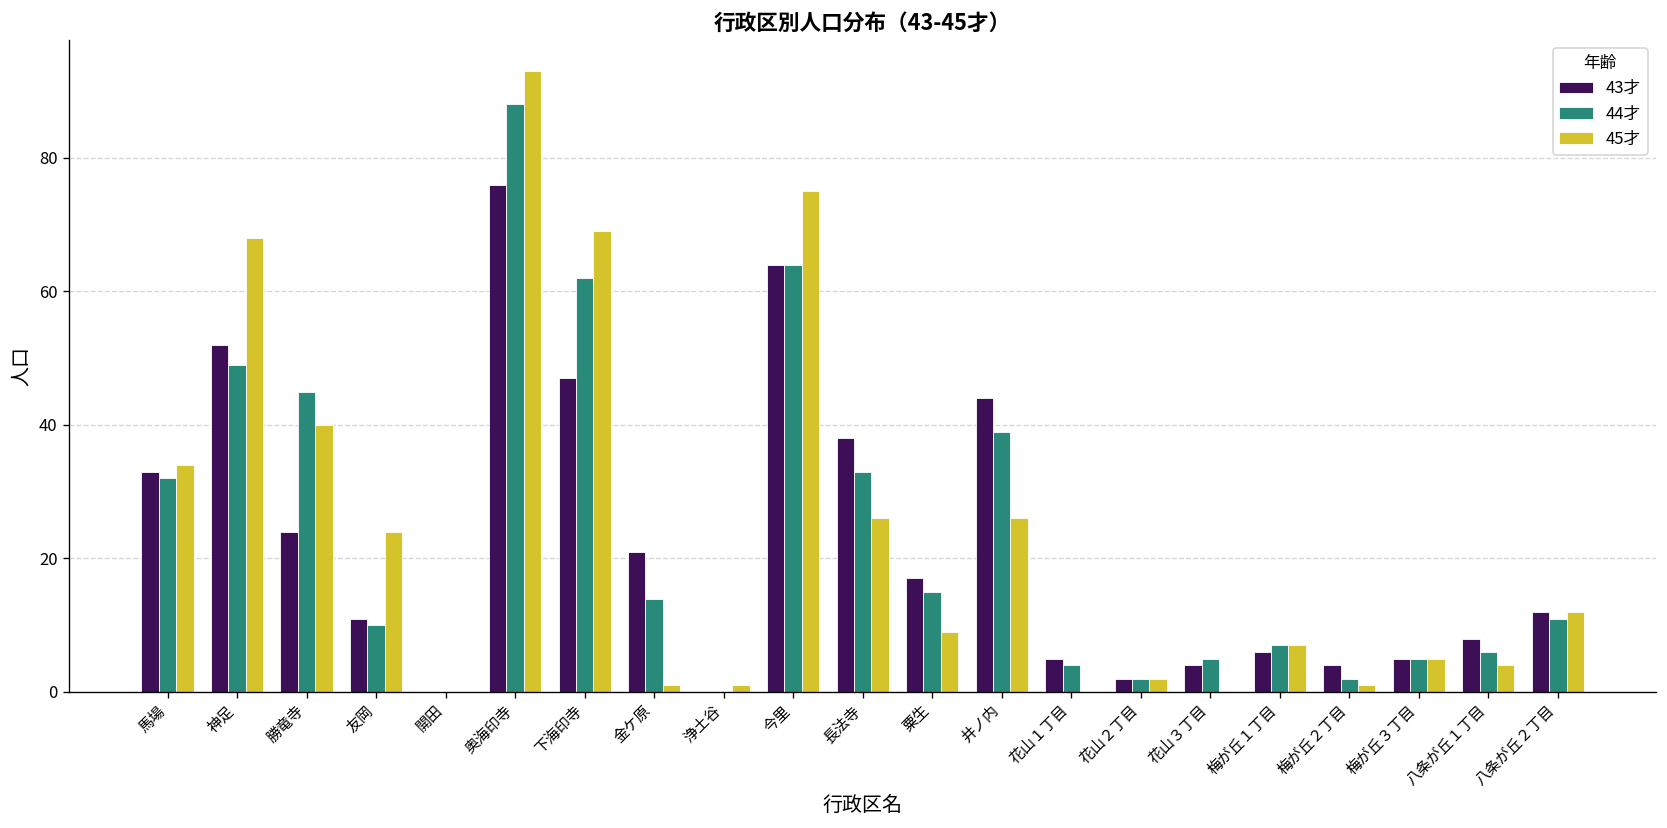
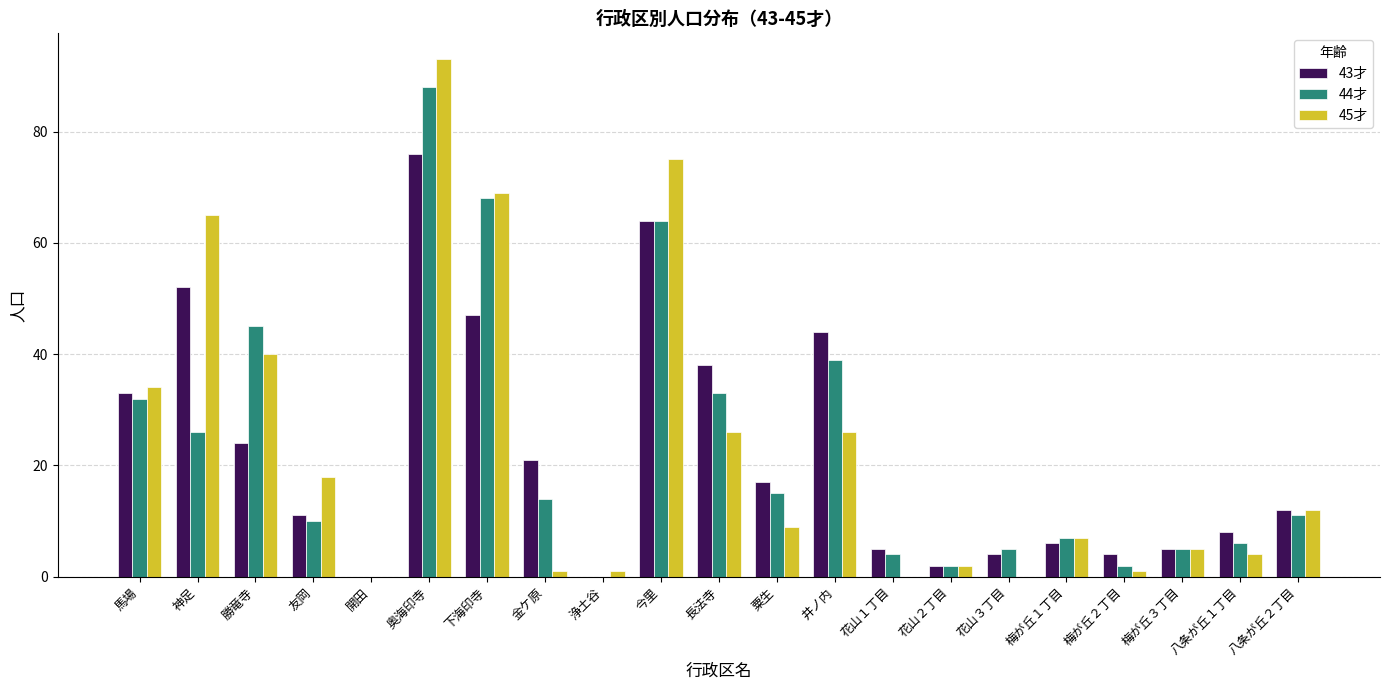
44才, 神足: 49 -> 26
45才, 神足: 68 -> 65
45才, 友岡: 24 -> 18
44才, 下海印寺: 62 -> 68
